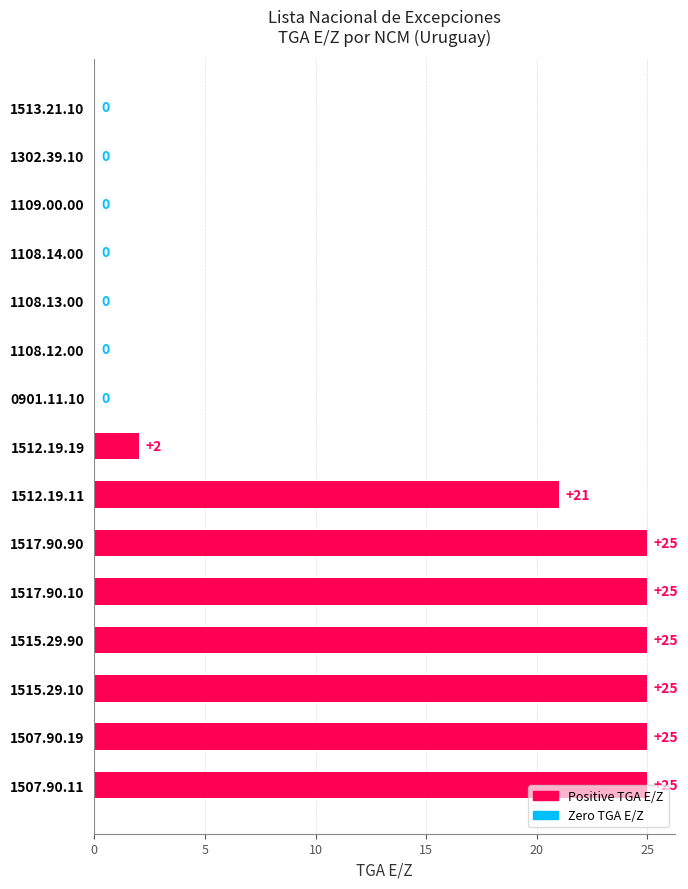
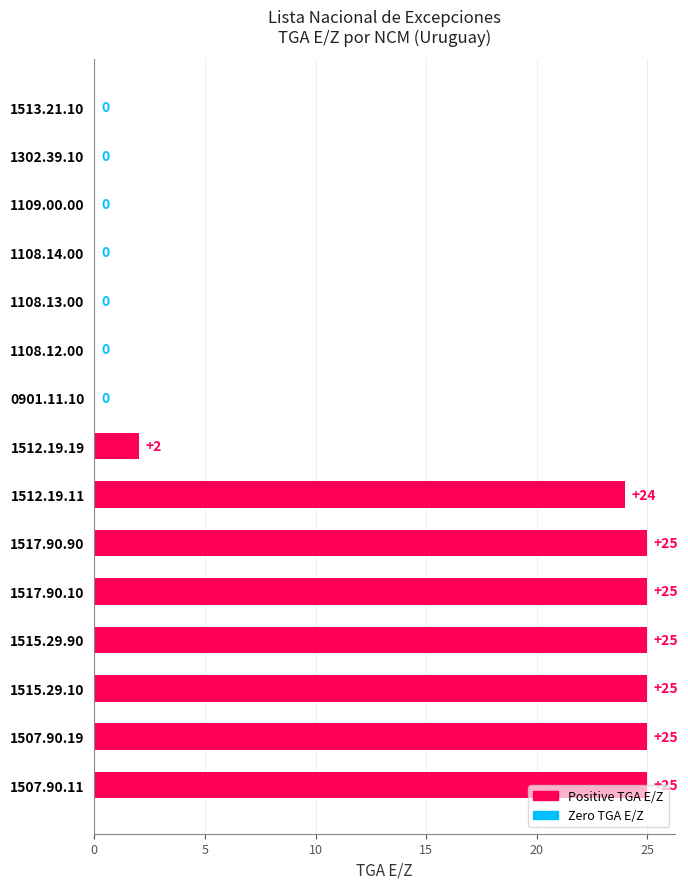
1512.19.11: +21 -> +24
